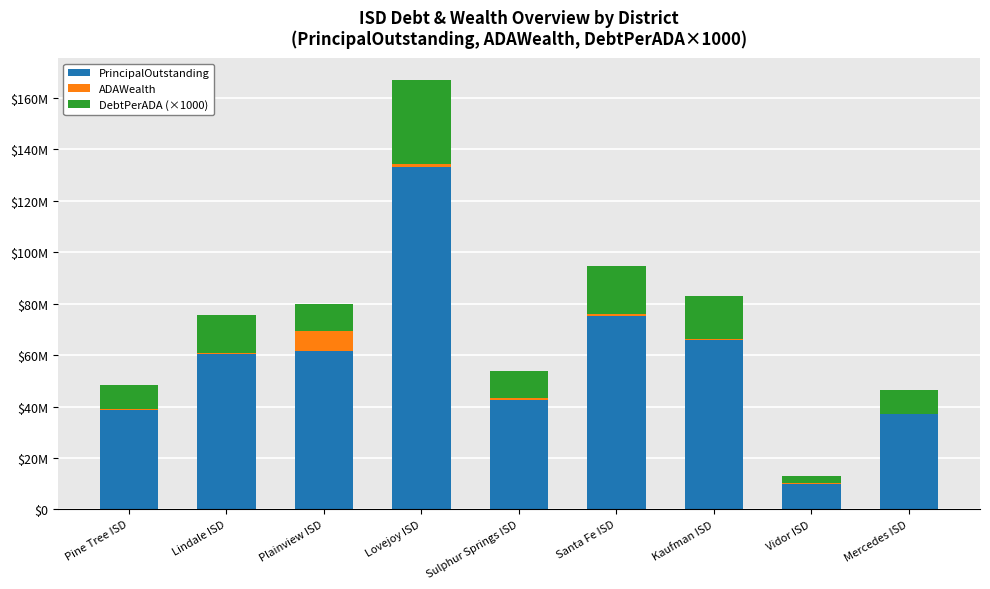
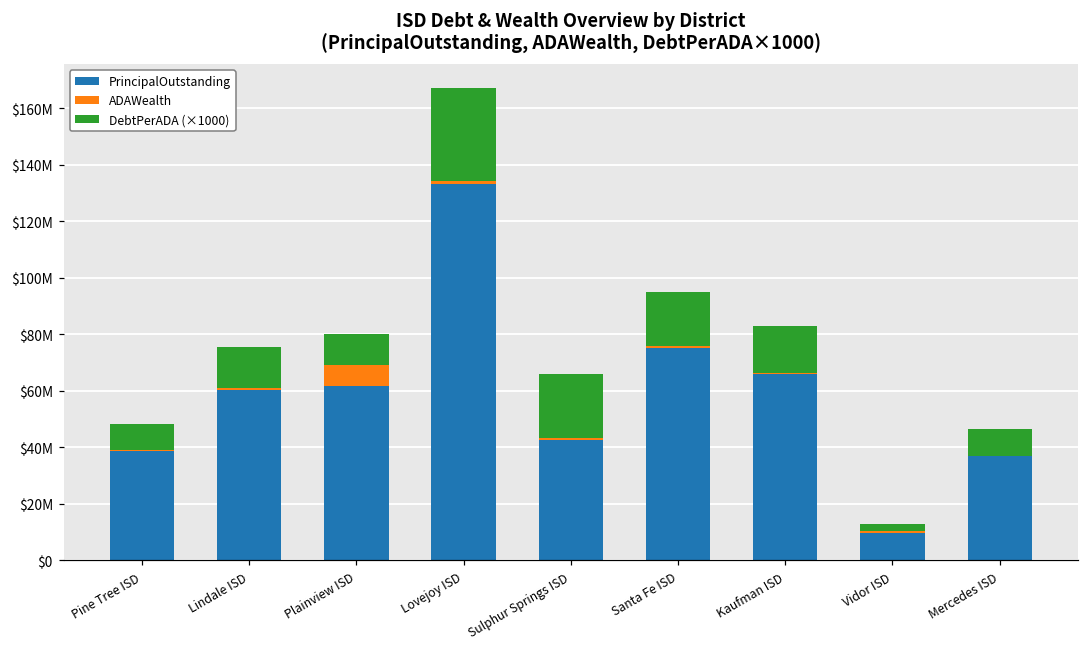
DebtPerADA (×1000), Sulphur Springs ISD: $11000000 -> $23000000
